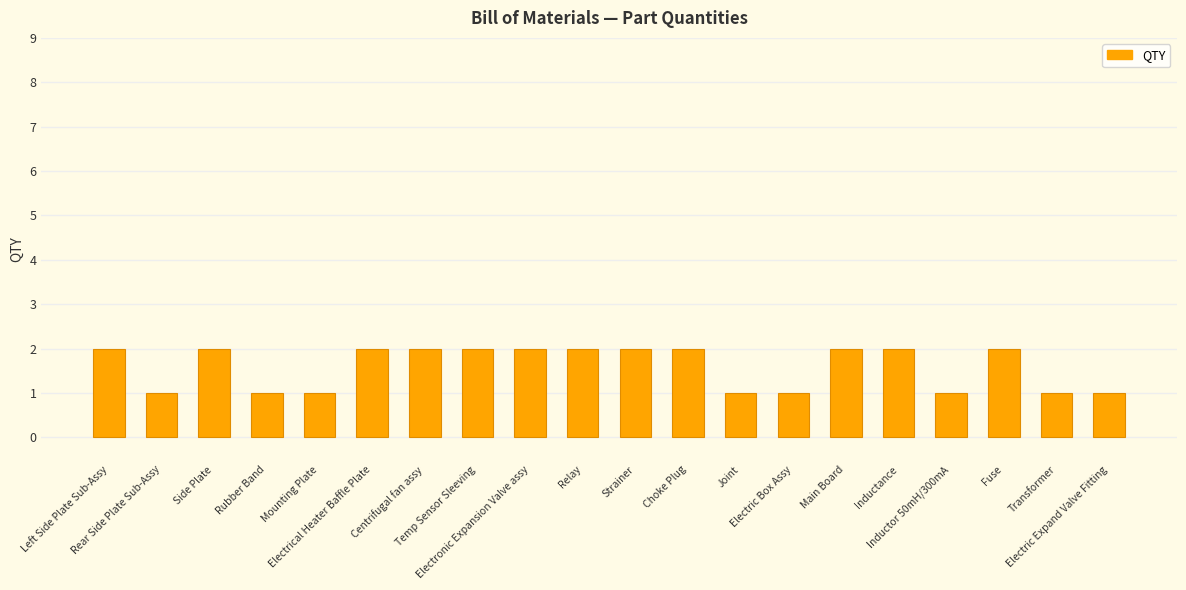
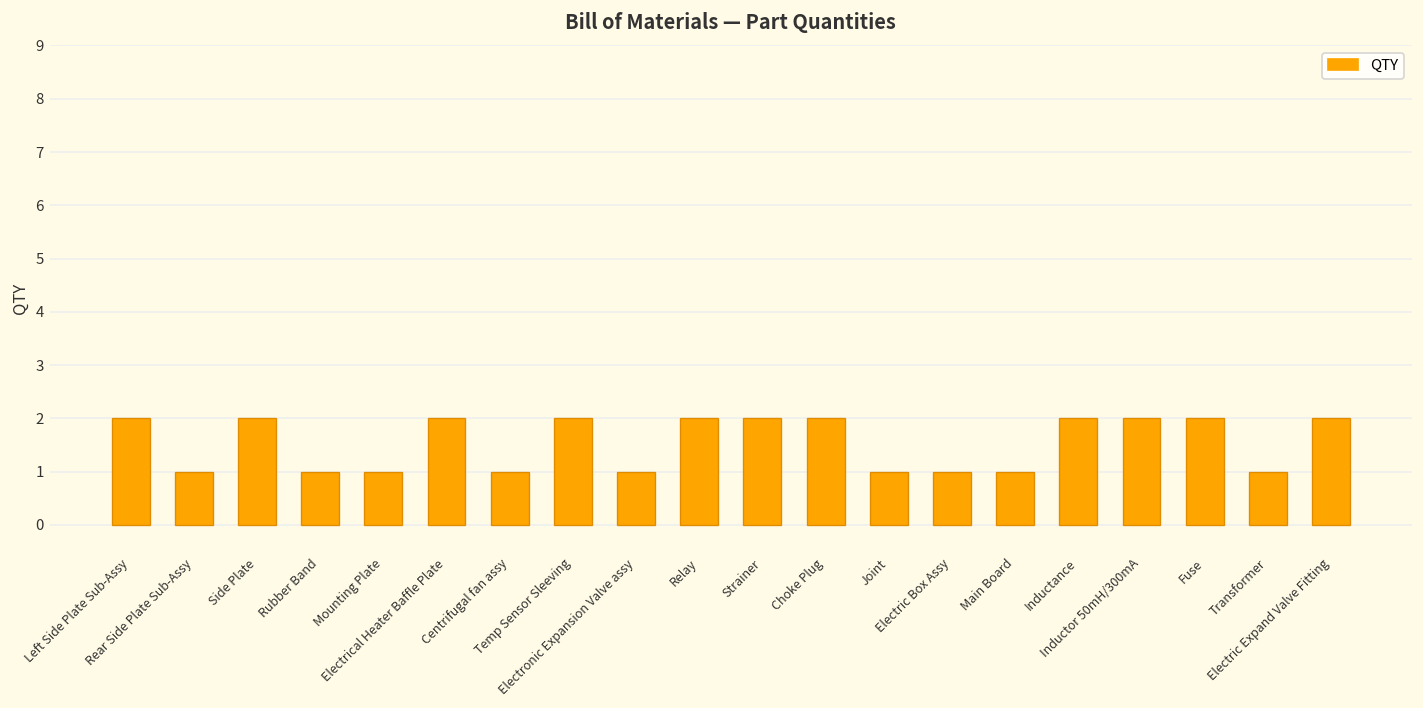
Centrifugal fan assy: 2 -> 1
Electronic Expansion Valve assy: 2 -> 1
Main Board: 2 -> 1
Inductor 50mH/300mA: 1 -> 2
Electric Expand Valve Fitting: 1 -> 2
